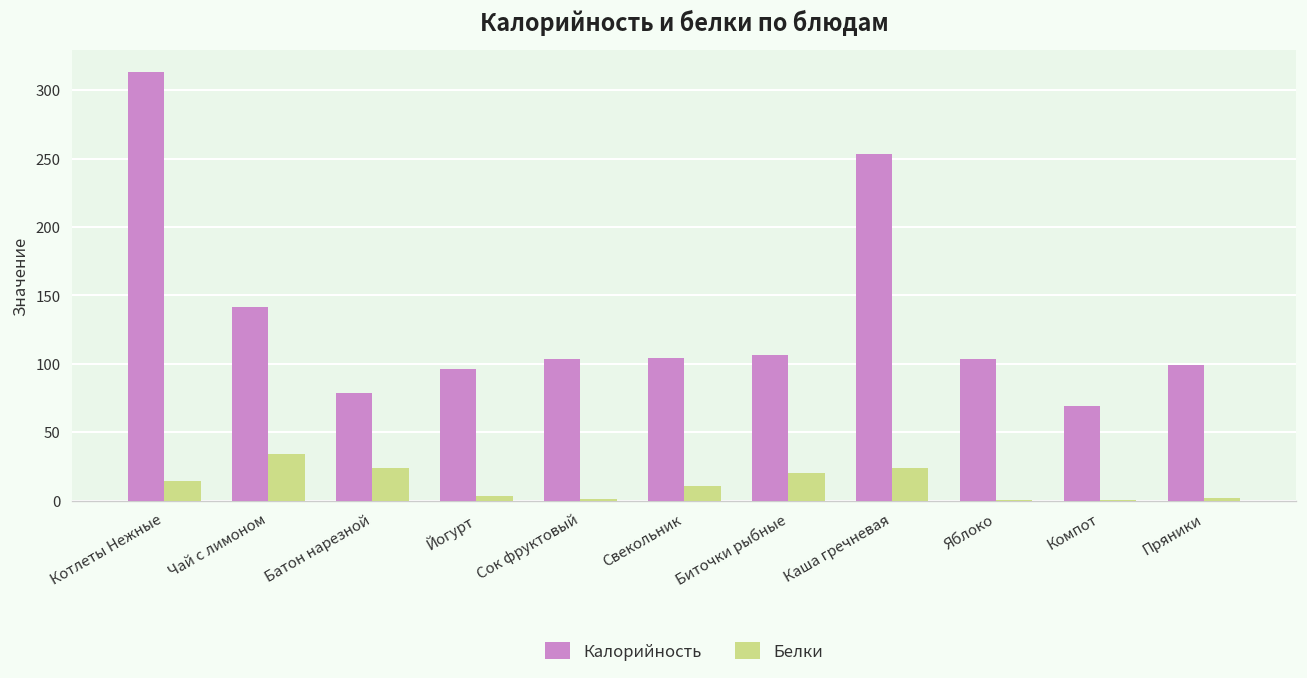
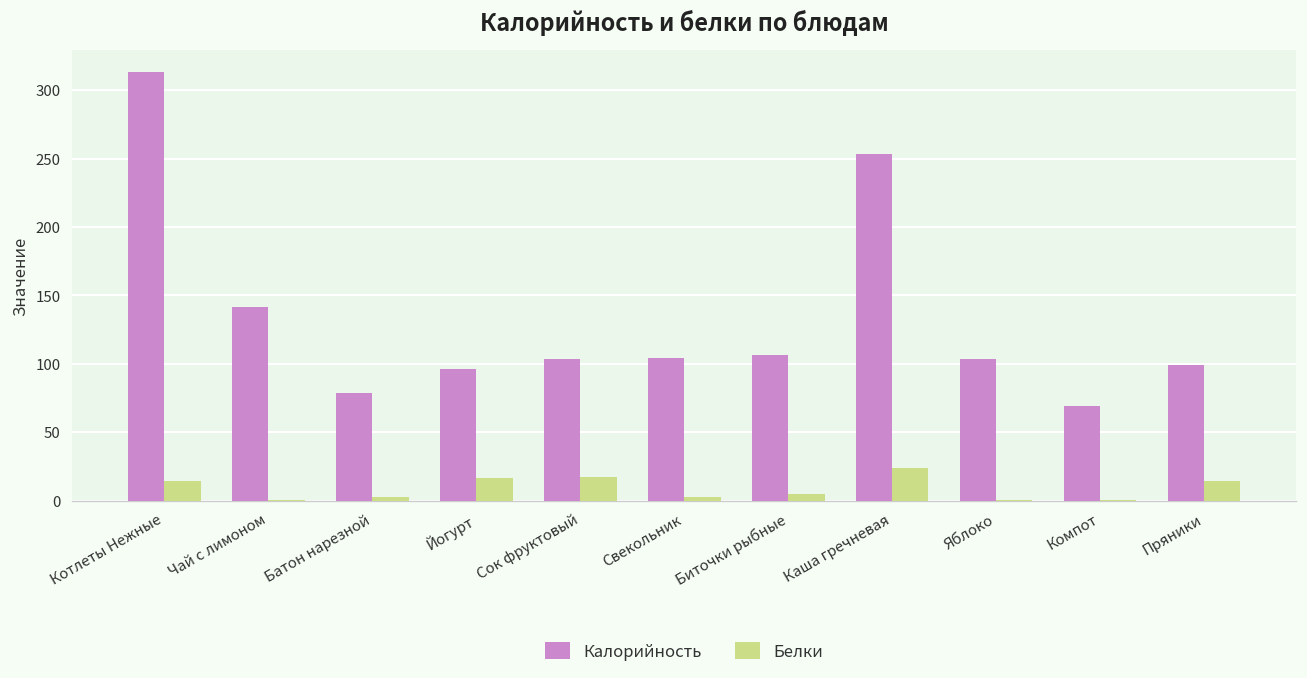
Белки, Чай с лимоном: 34 -> 0
Белки, Батон нарезной: 24 -> 2
Белки, Йогурт: 3 -> 17
Белки, Сок фруктовый: 1 -> 17
Белки, Свекольник: 11 -> 3
Белки, Биточки рыбные: 20 -> 5
Белки, Пряники: 2 -> 15
